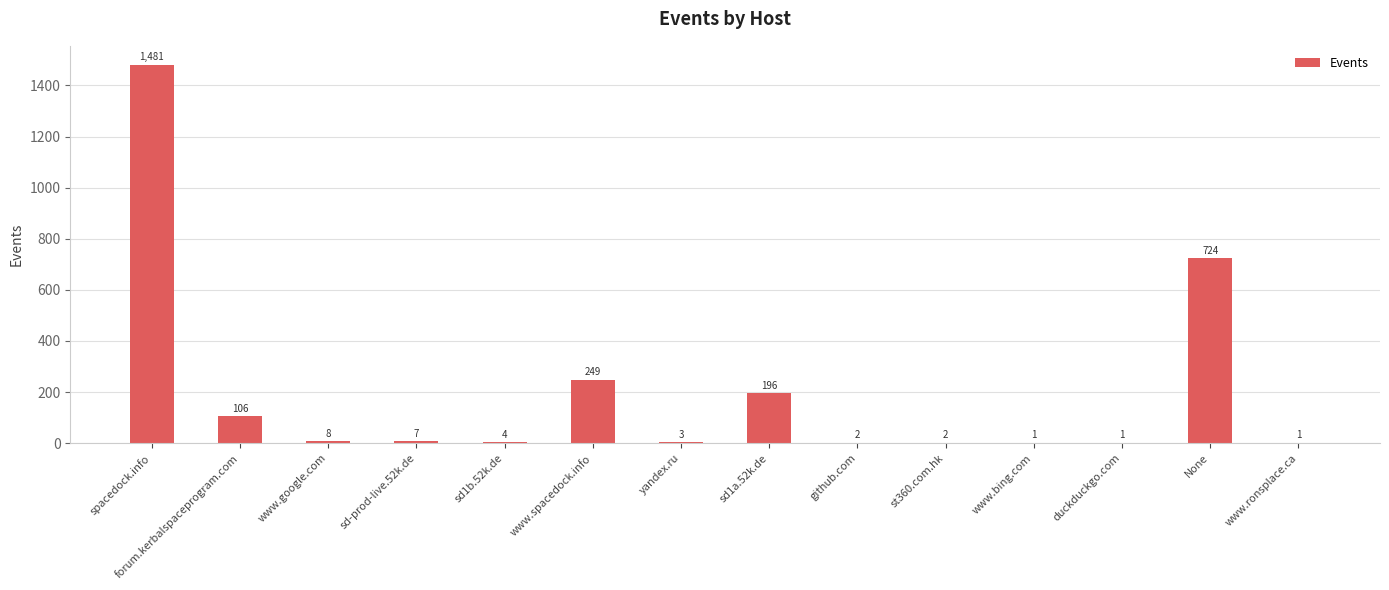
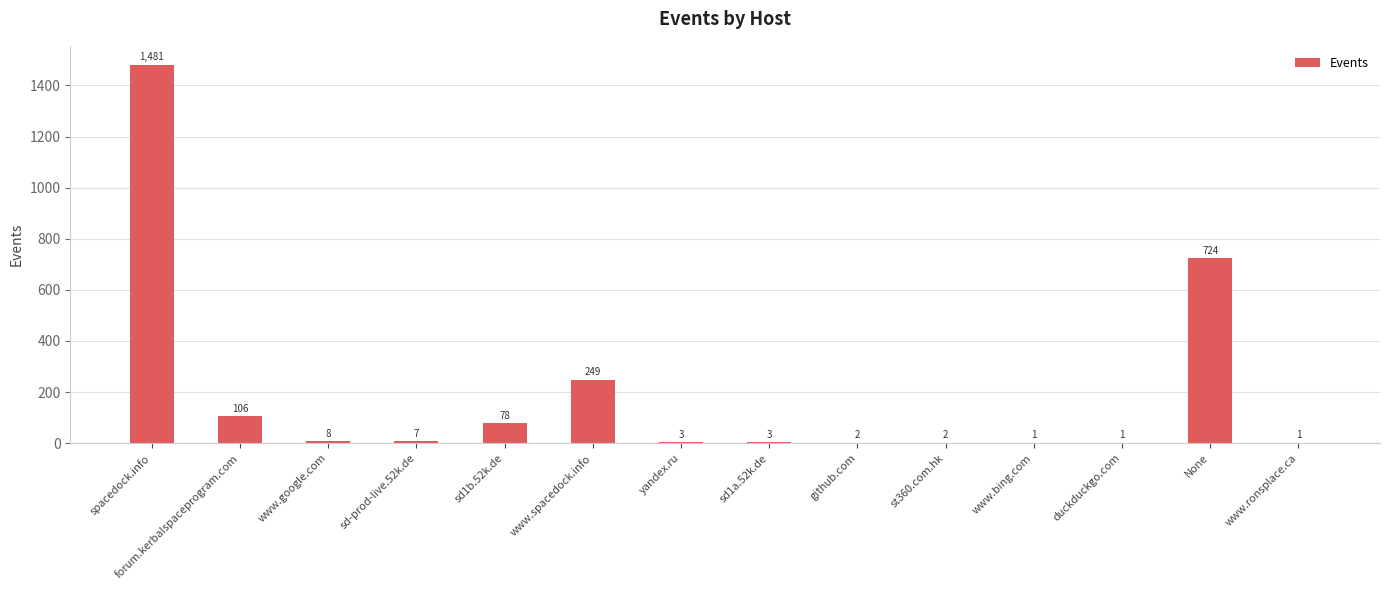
sd1b.52k.de: 4 -> 78
sd1a.52k.de: 196 -> 3
